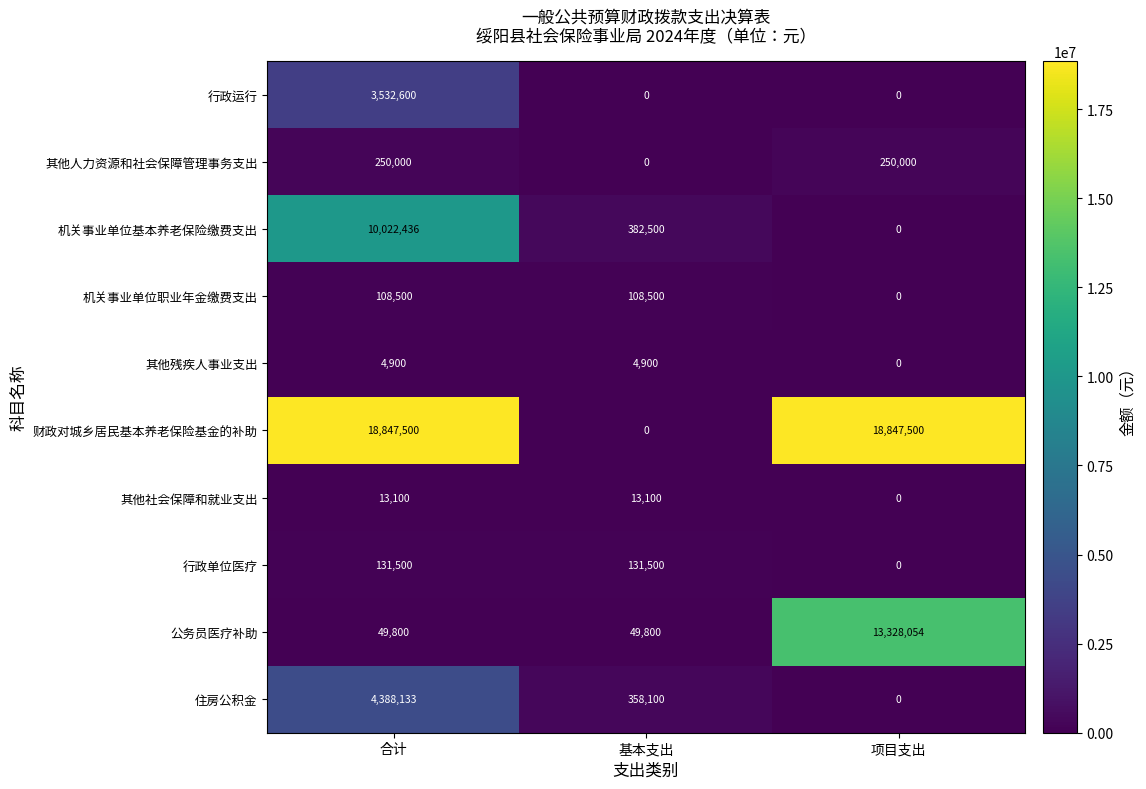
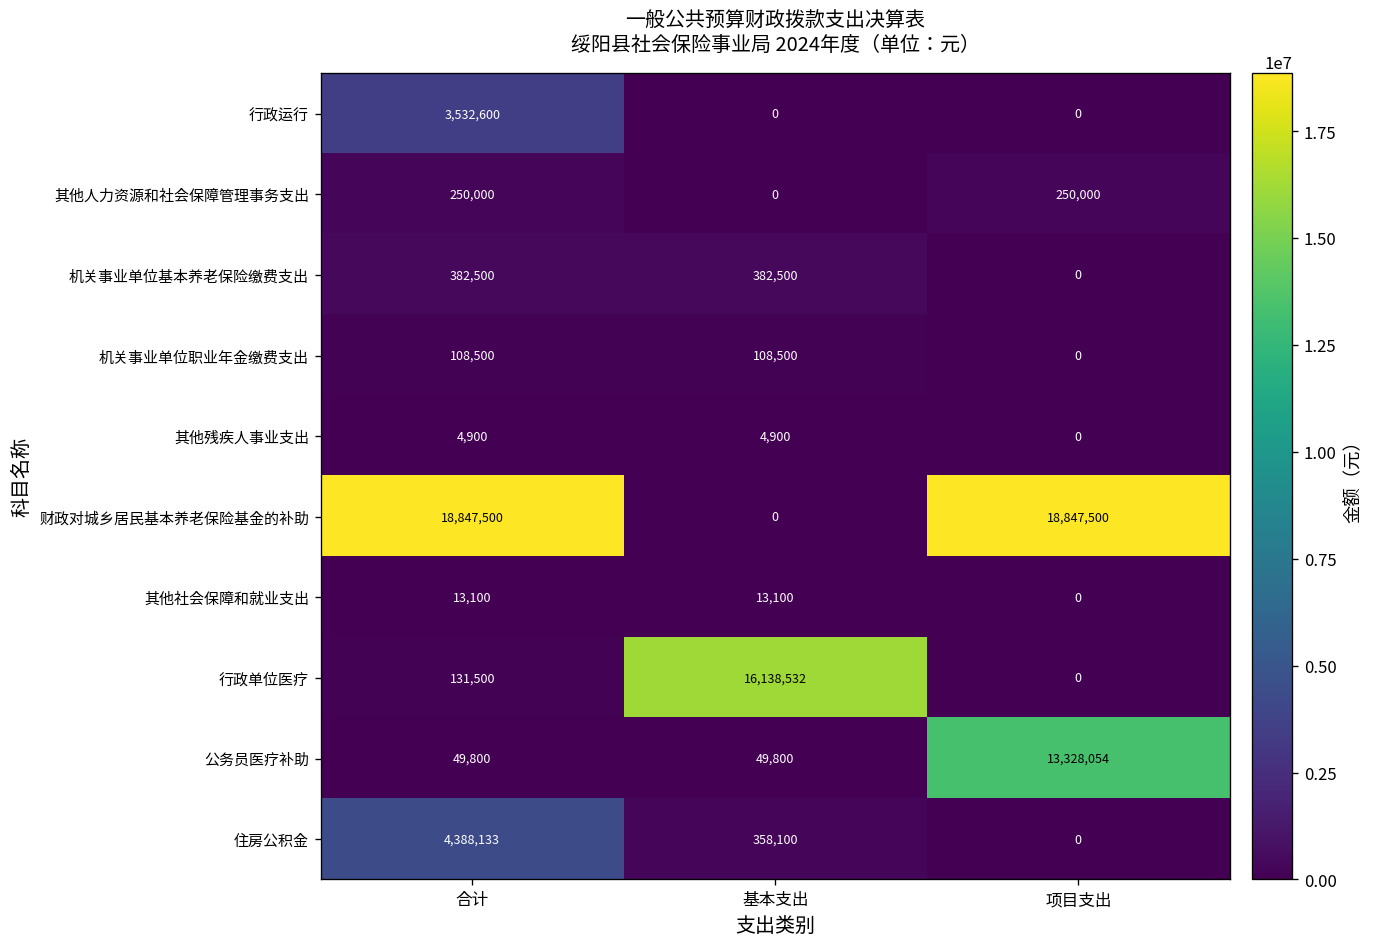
机关事业单位基本养老保险缴费支出, 合计: 10,022,436 -> 382,500
行政单位医疗, 基本支出: 131,500 -> 16,138,532
